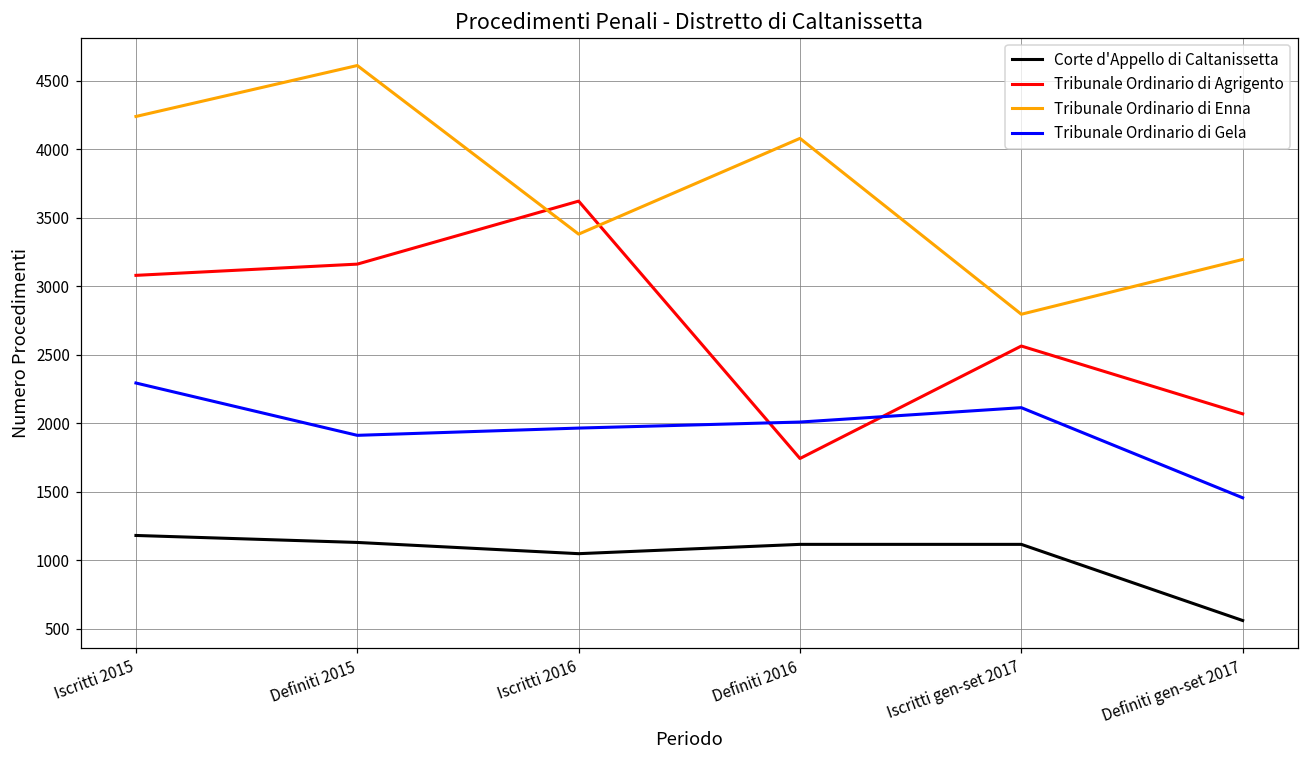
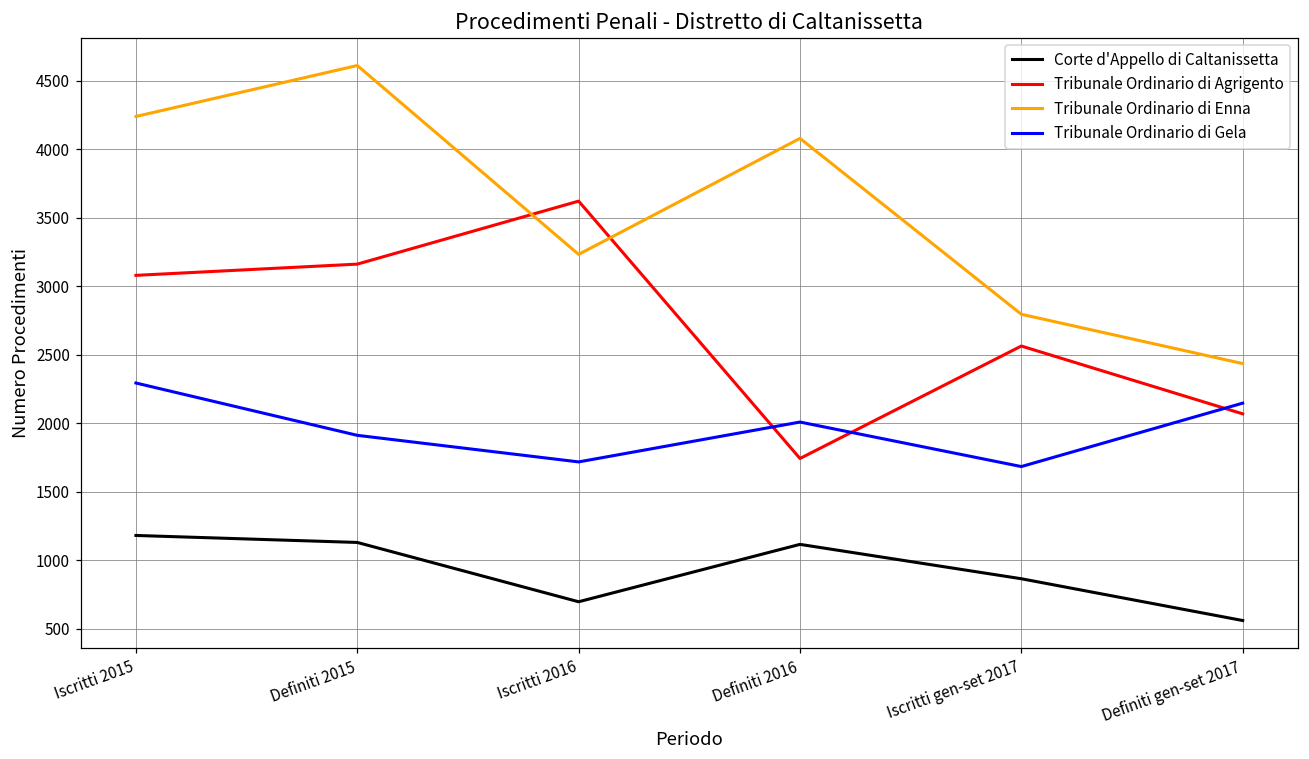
Corte d'Appello di Caltanissetta, Iscritti 2016: 1050 -> 700
Tribunale Ordinario di Enna, Iscritti 2016: 3380 -> 3230
Tribunale Ordinario di Gela, Iscritti 2016: 1970 -> 1720
Corte d'Appello di Caltanissetta, Iscritti gen-set 2017: 1120 -> 870
Tribunale Ordinario di Gela, Iscritti gen-set 2017: 2120 -> 1690
Tribunale Ordinario di Enna, Definiti gen-set 2017: 3200 -> 2440
Tribunale Ordinario di Gela, Definiti gen-set 2017: 1460 -> 2150
